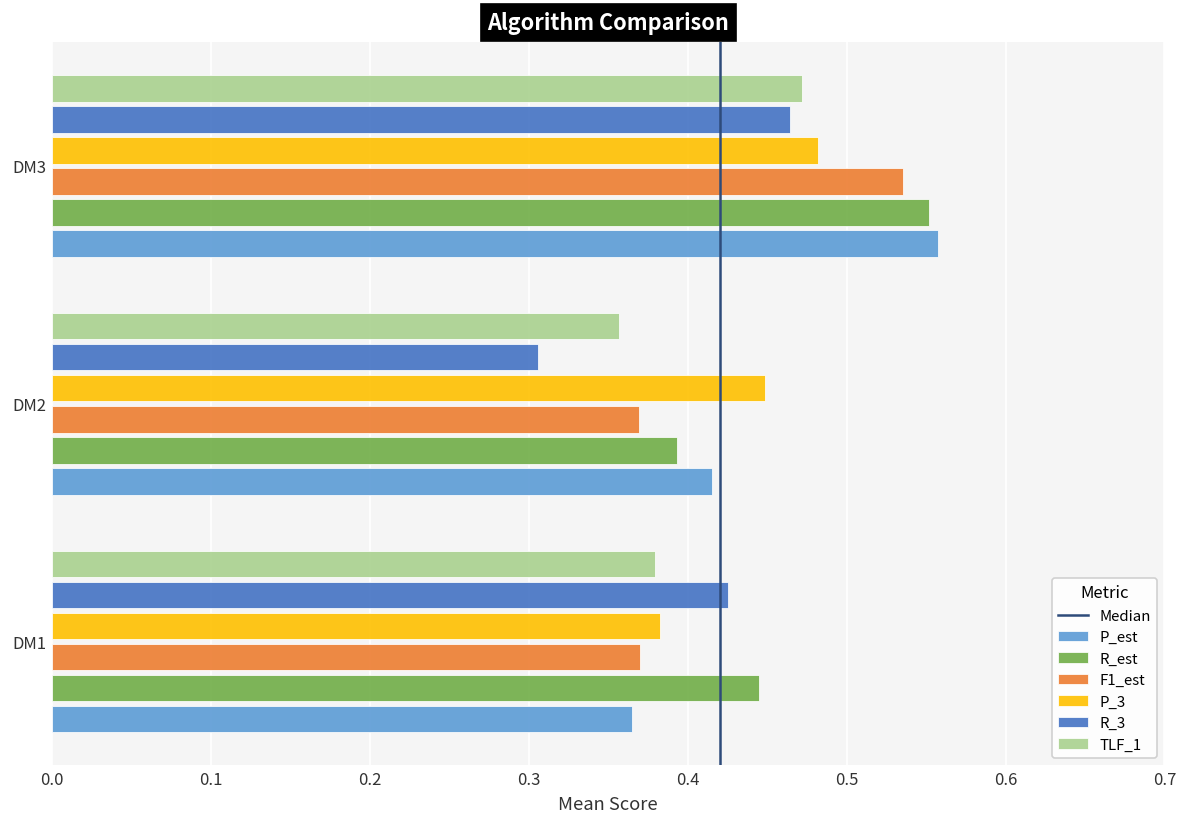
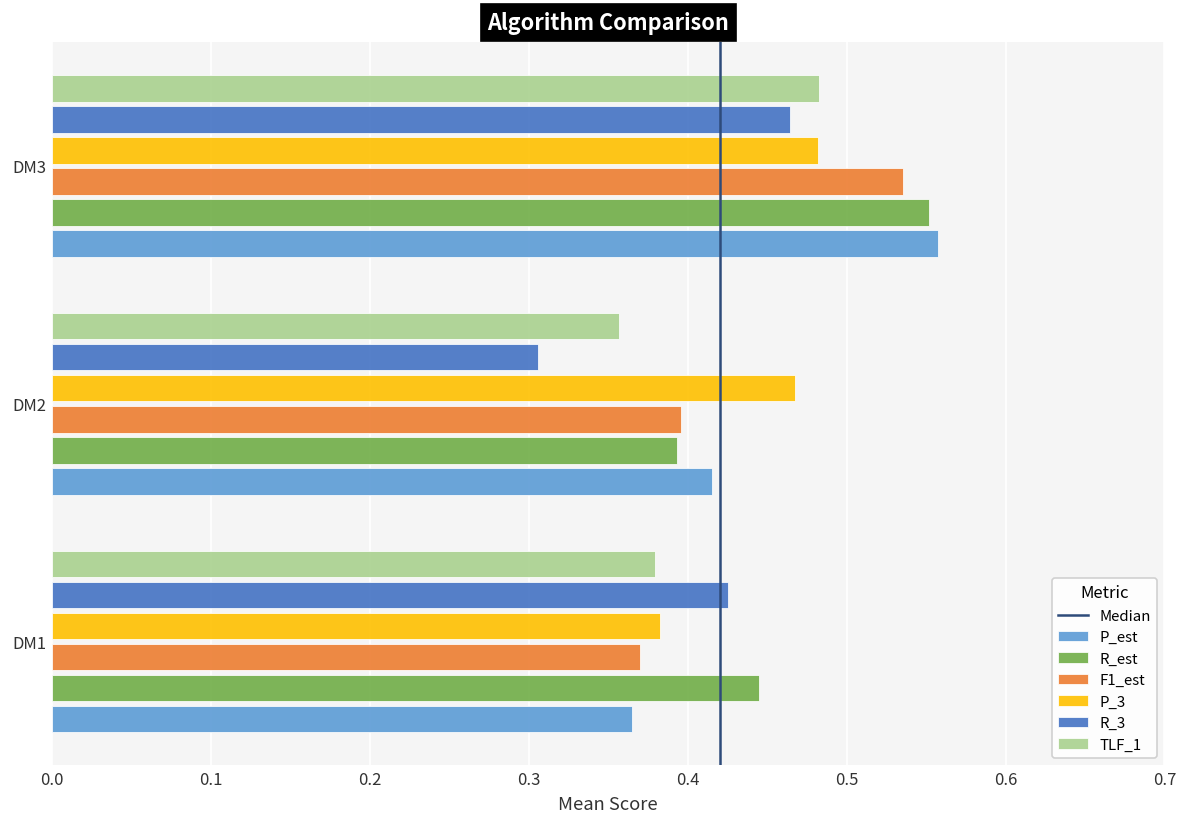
TLF_1, DM3: 0.472 -> 0.483
P_3, DM2: 0.448 -> 0.467
F1_est, DM2: 0.369 -> 0.396
